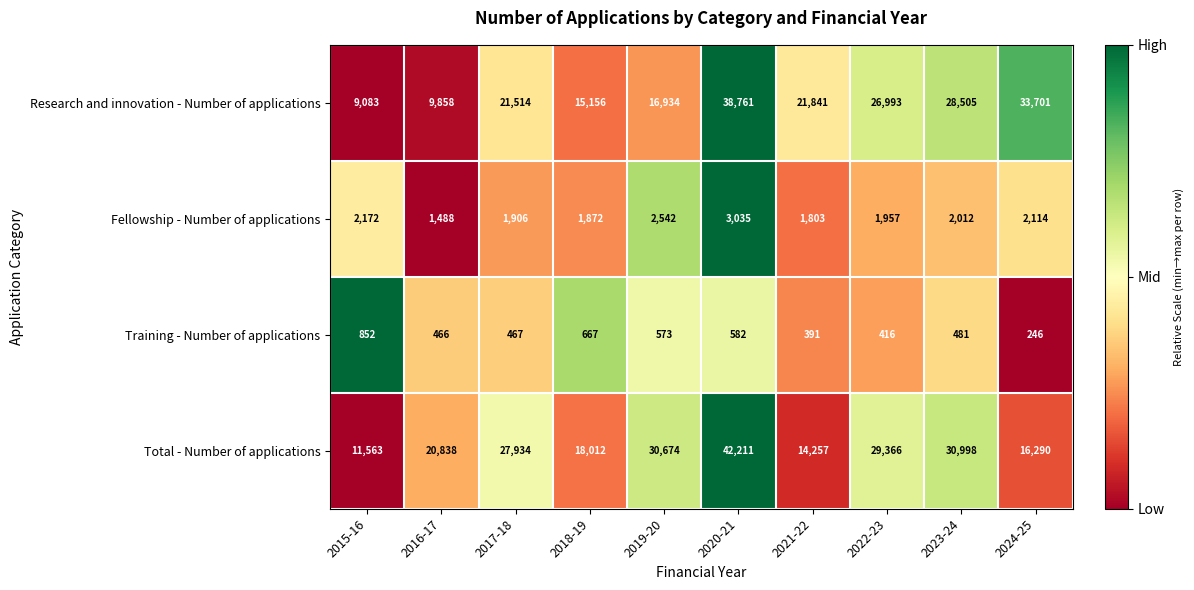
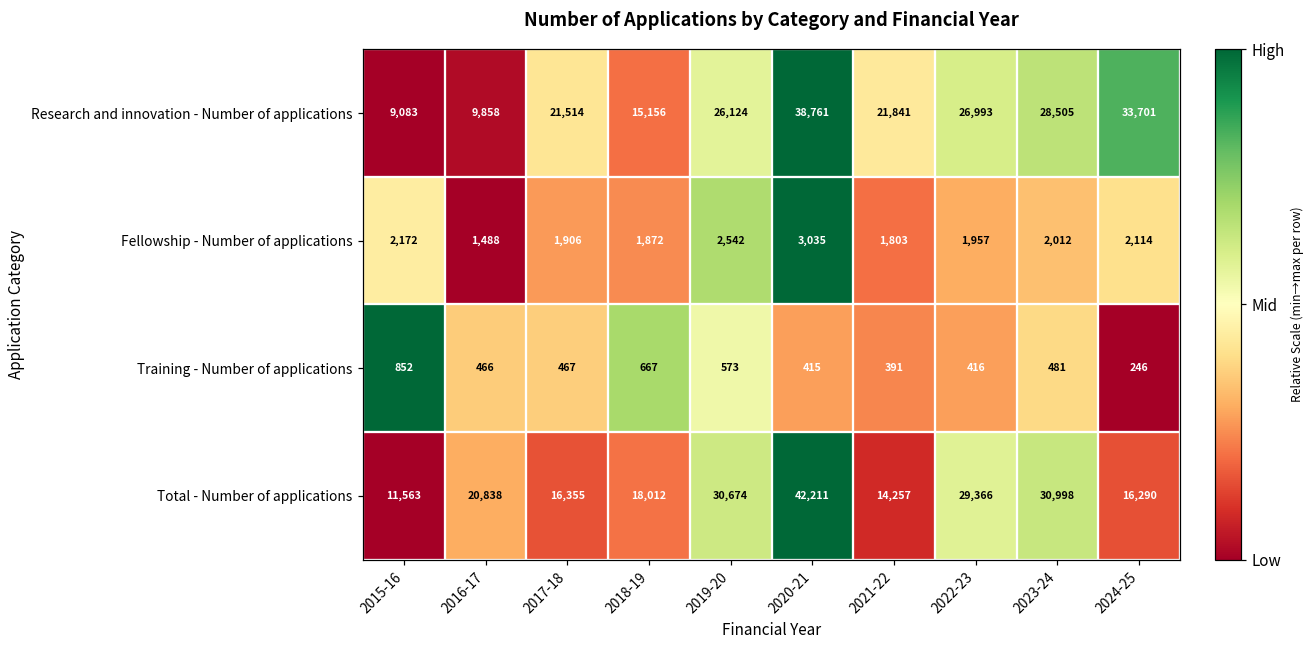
Research and innovation - Number of applications, 2019-20: 16,934 -> 26,124
Training - Number of applications, 2020-21: 582 -> 415
Total - Number of applications, 2017-18: 27,934 -> 16,355
